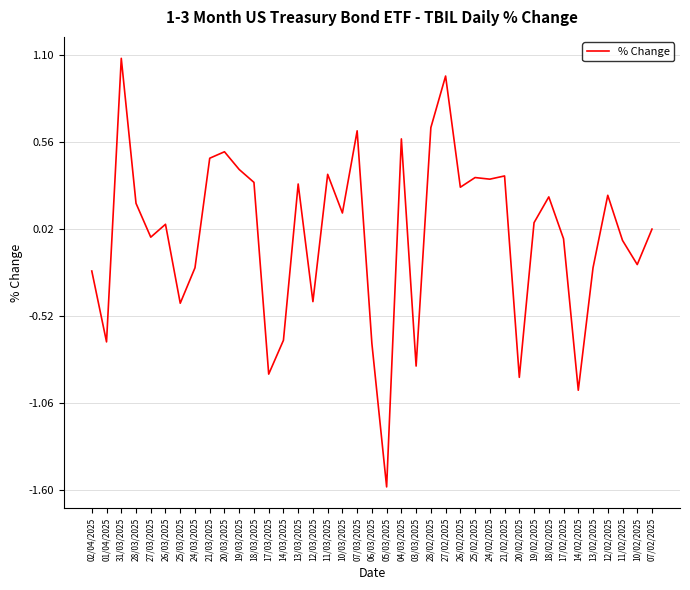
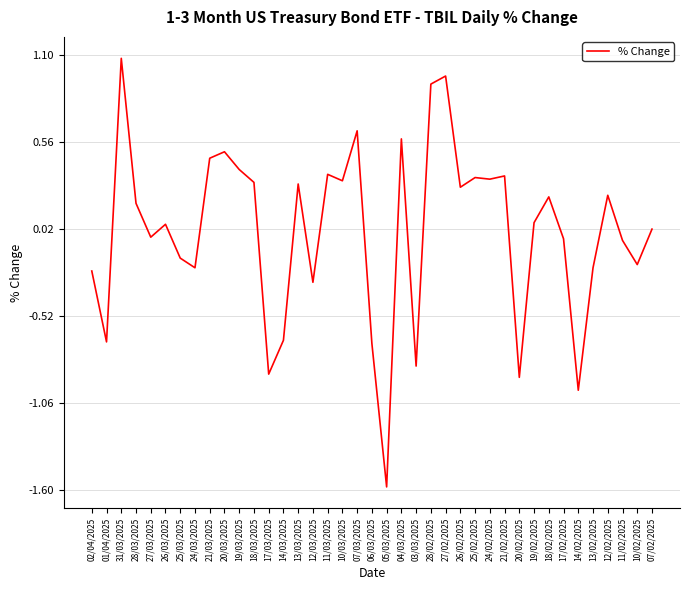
25/03/2025: -0.44 -> -0.16
12/03/2025: -0.43 -> -0.31
10/03/2025: 0.12 -> 0.32
28/02/2025: 0.65 -> 0.92
